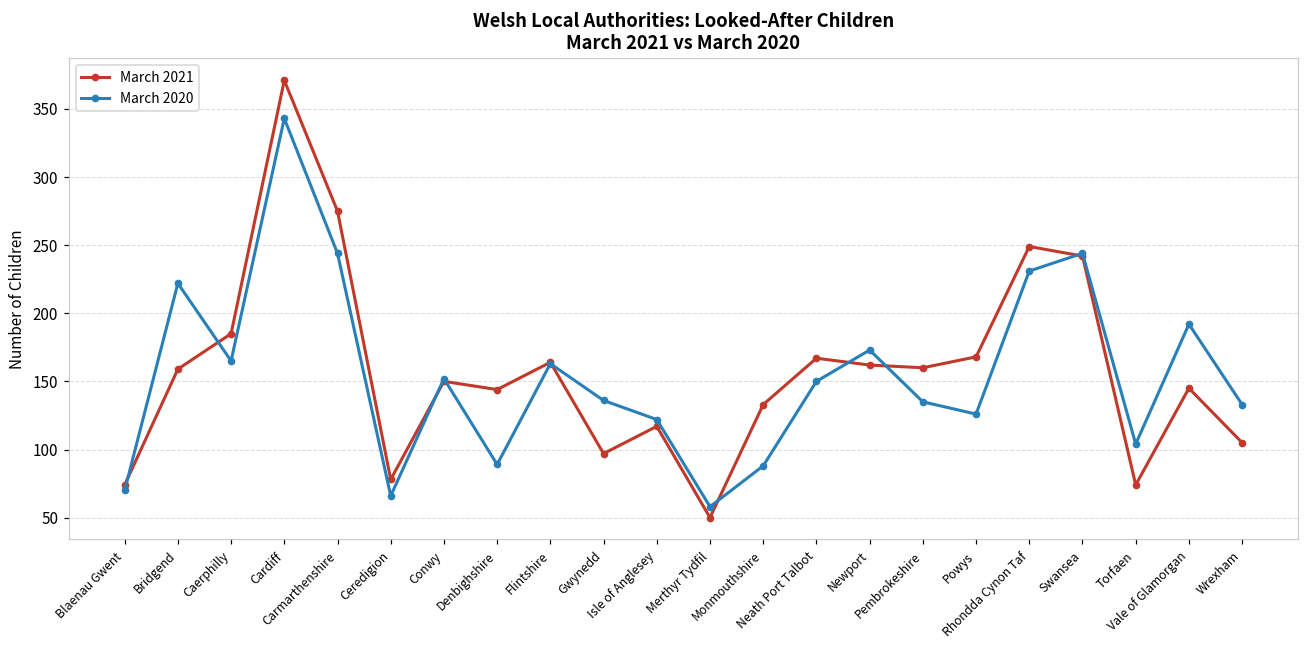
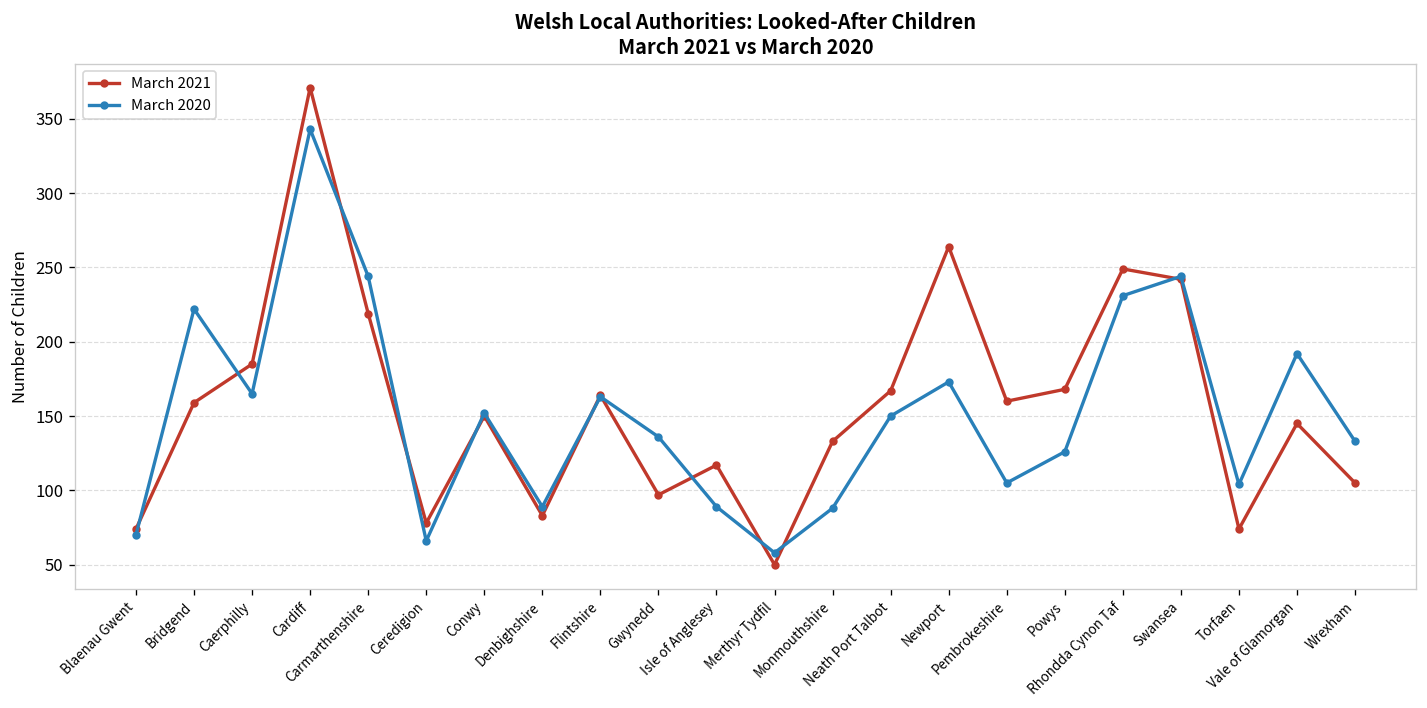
March 2021, Carmarthenshire: 275 -> 219
March 2021, Denbighshire: 144 -> 83
March 2020, Isle of Anglesey: 122 -> 89
March 2021, Newport: 162 -> 264
March 2020, Pembrokeshire: 135 -> 105
